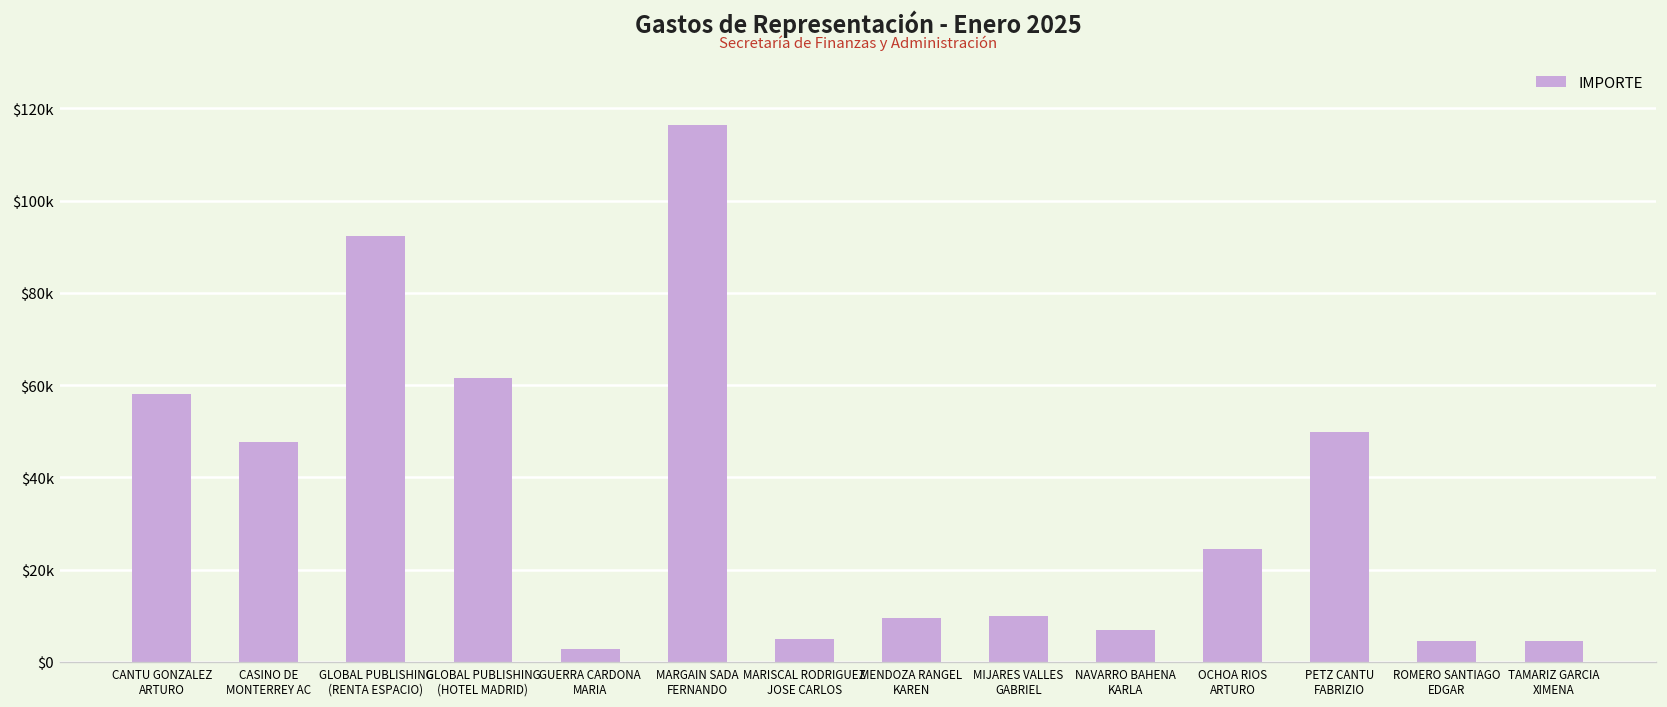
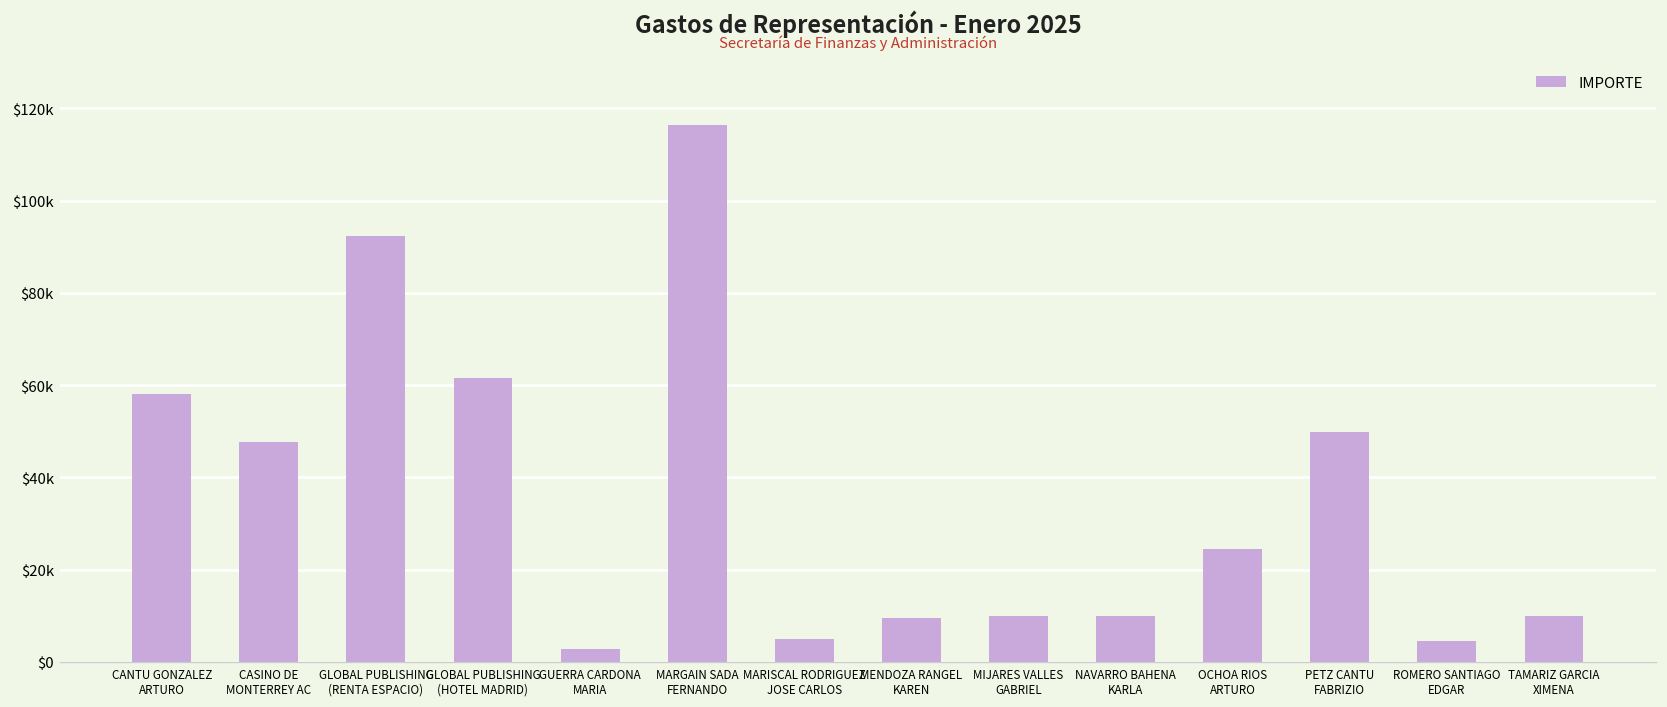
NAVARRO BAHENA KARLA: $7000 -> $10000
TAMARIZ GARCIA XIMENA: $5000 -> $10000
